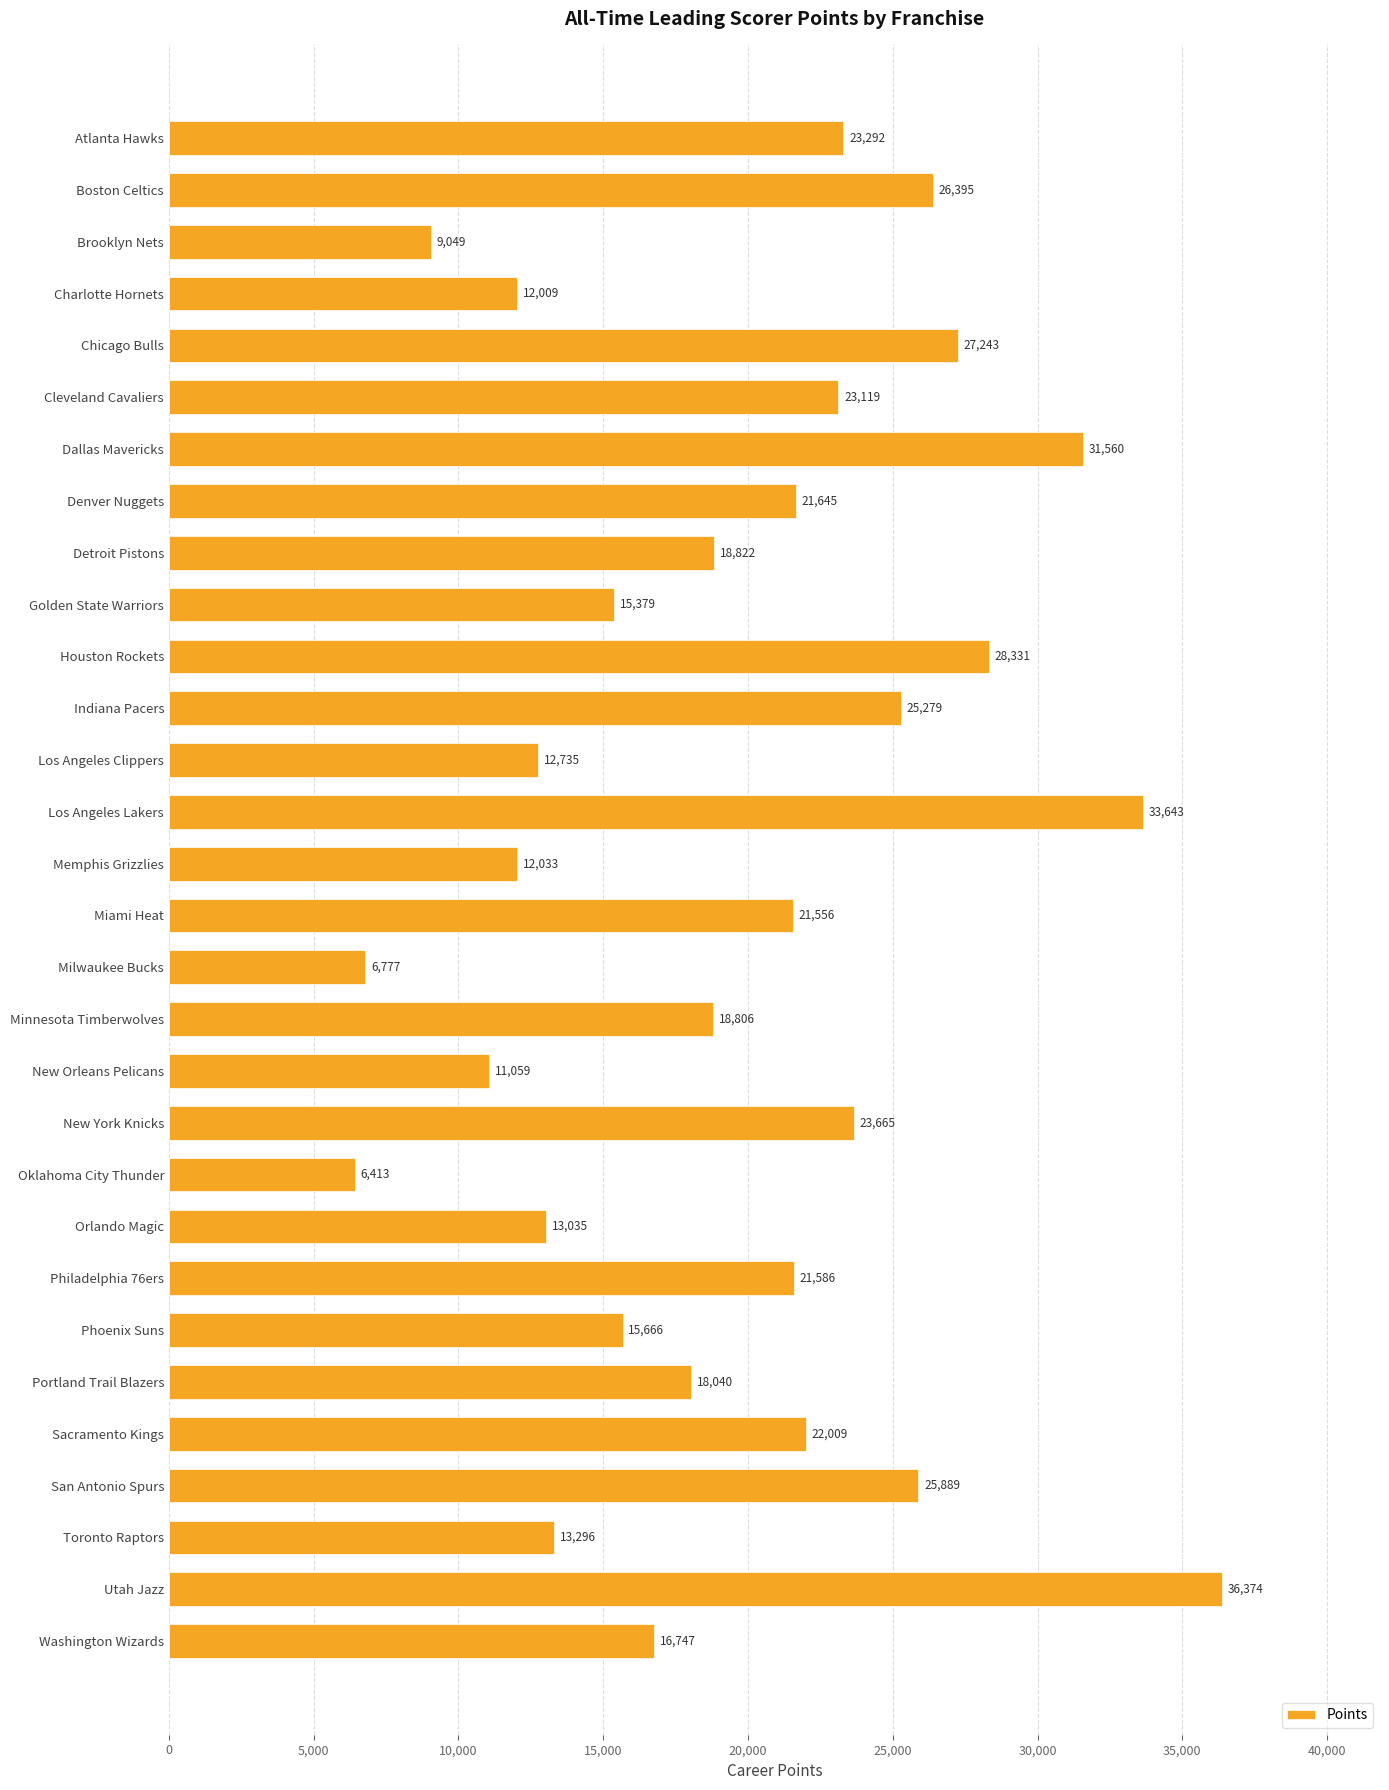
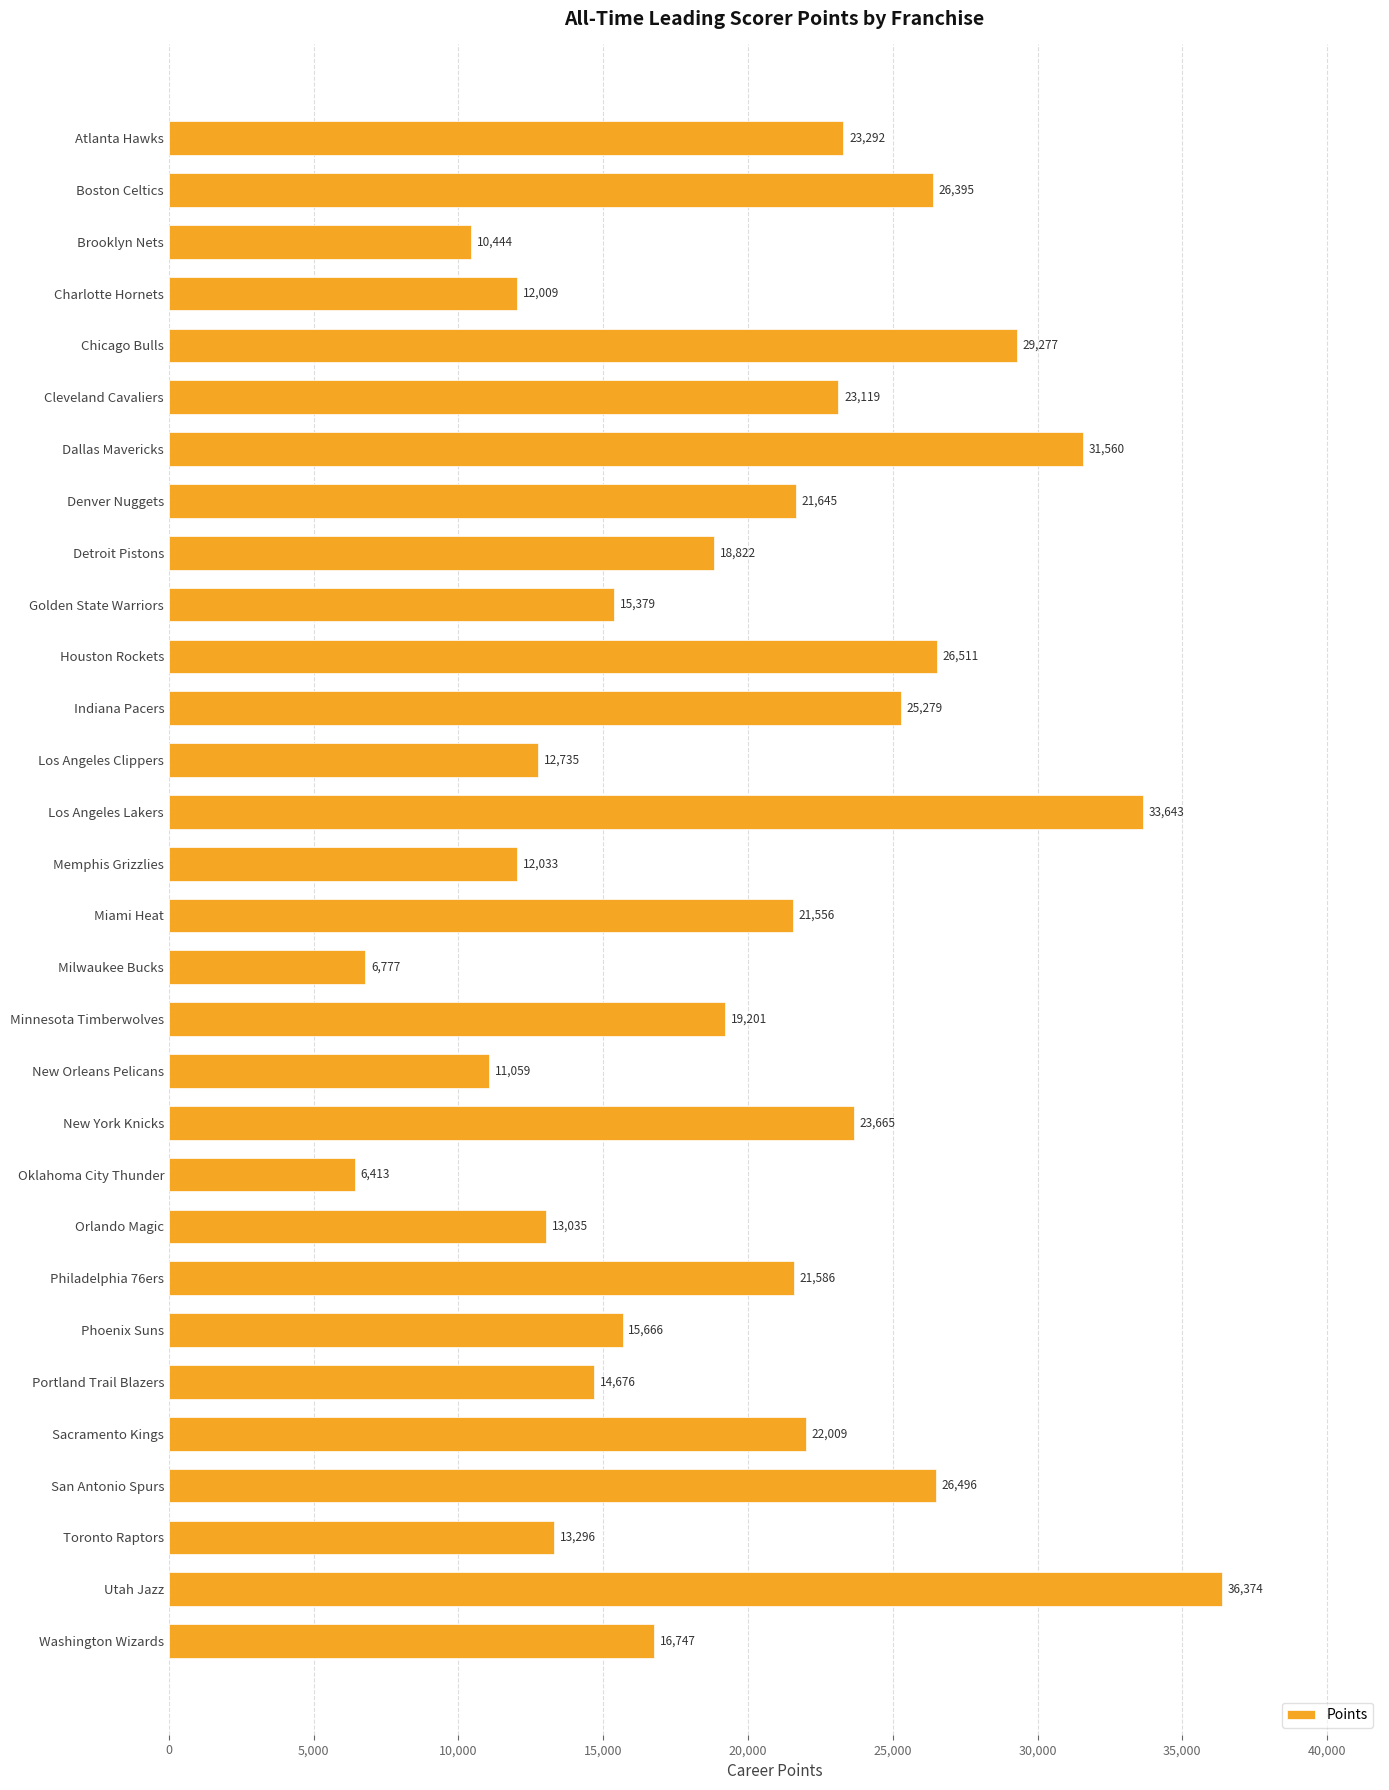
Brooklyn Nets: 9,049 -> 10,444
Chicago Bulls: 27,243 -> 29,277
Houston Rockets: 28,331 -> 26,511
Minnesota Timberwolves: 18,806 -> 19,201
Portland Trail Blazers: 18,040 -> 14,676
San Antonio Spurs: 25,889 -> 26,496
